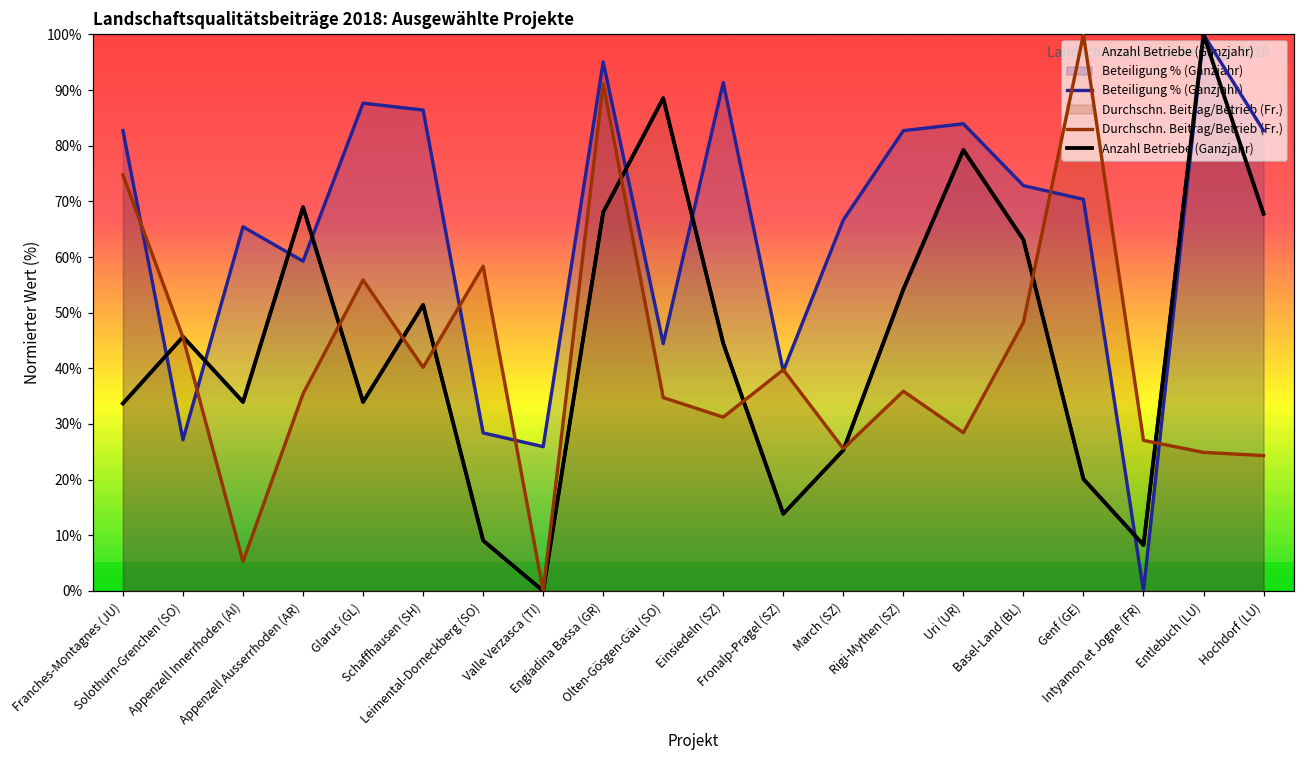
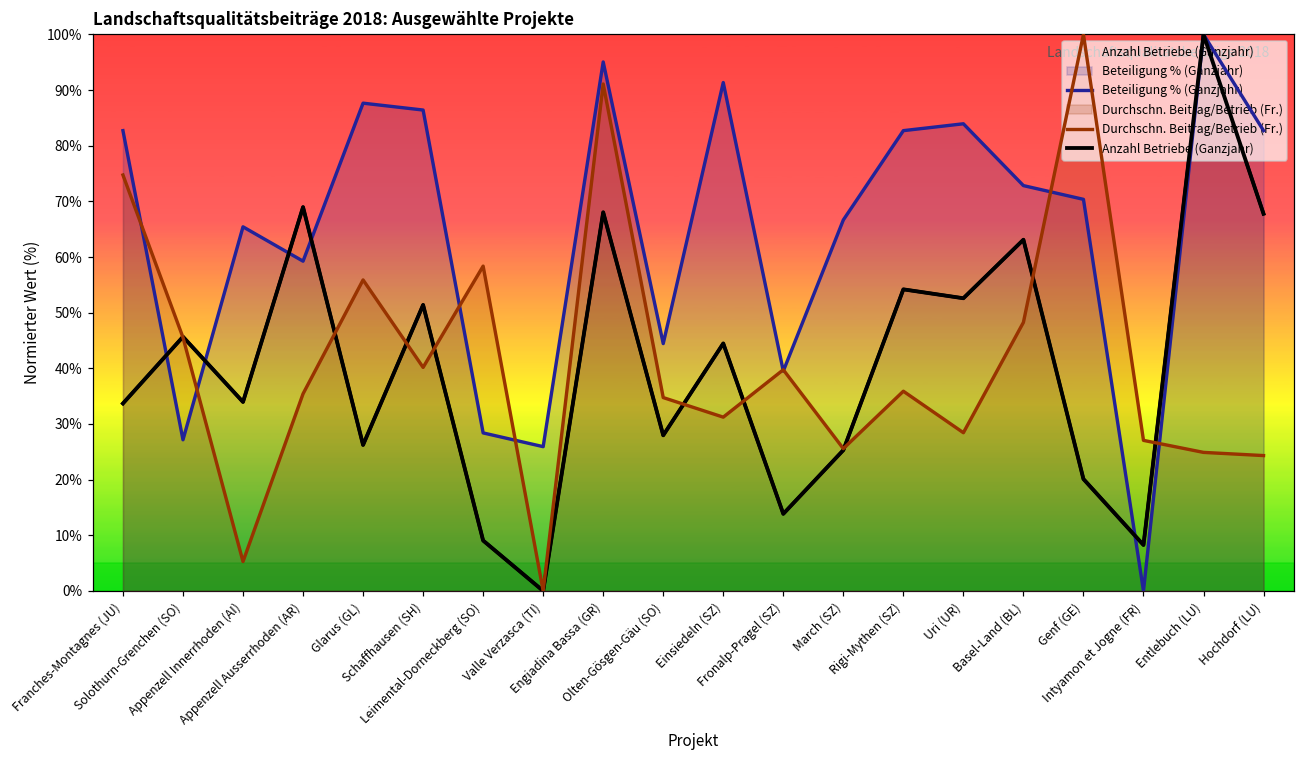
Anzahl Betriebe (Ganzjahr), Glarus (GL): 34% -> 26%
Anzahl Betriebe (Ganzjahr), Olten-Gösgen-Gäu (SO): 89% -> 28%
Anzahl Betriebe (Ganzjahr), Uri (UR): 79% -> 53%
